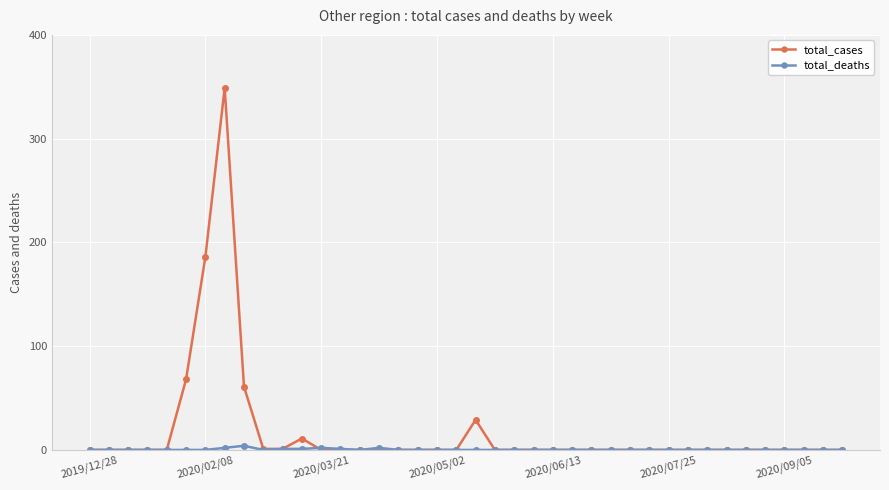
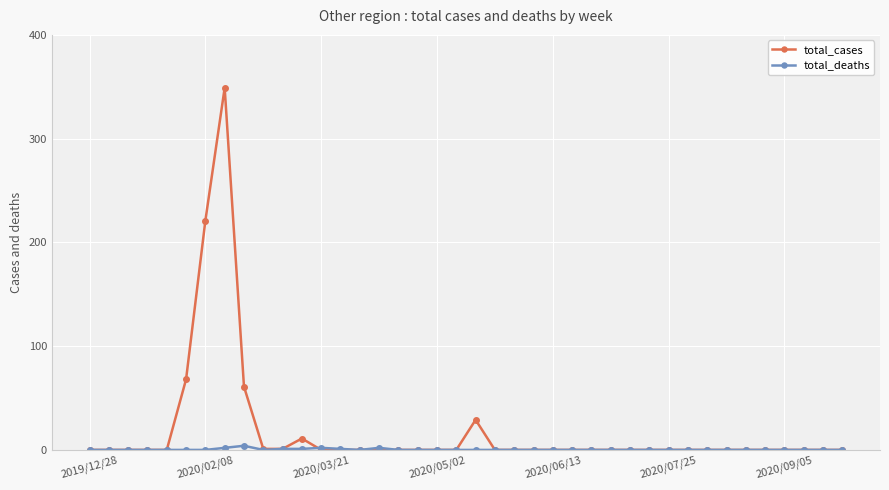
total_cases, 2020/02/08: 186 -> 221
